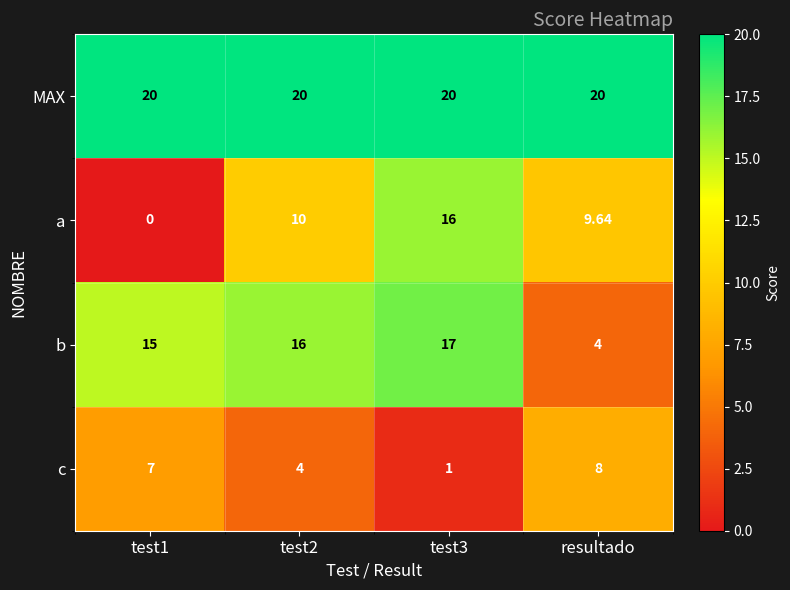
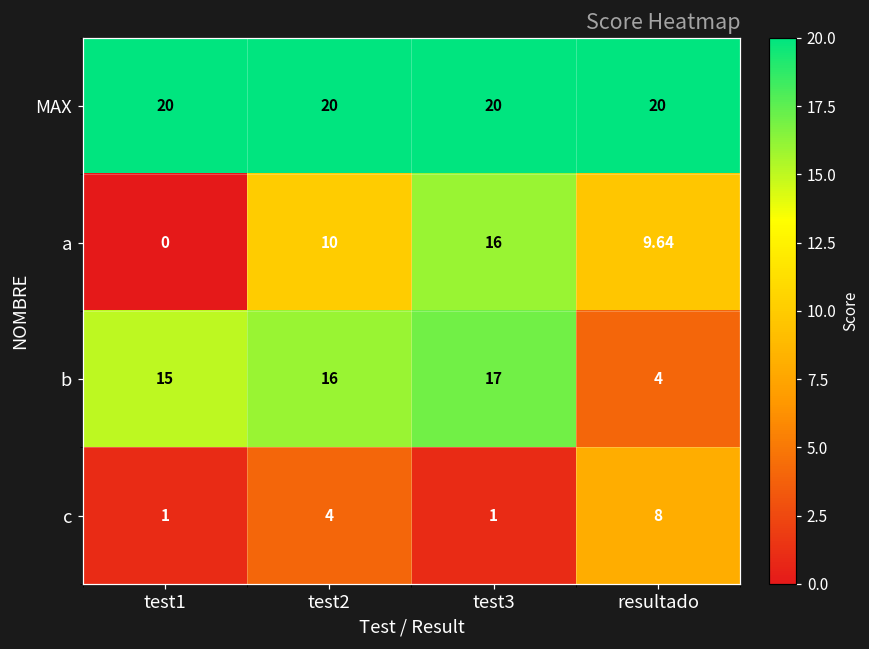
c, test1: 7 -> 1
